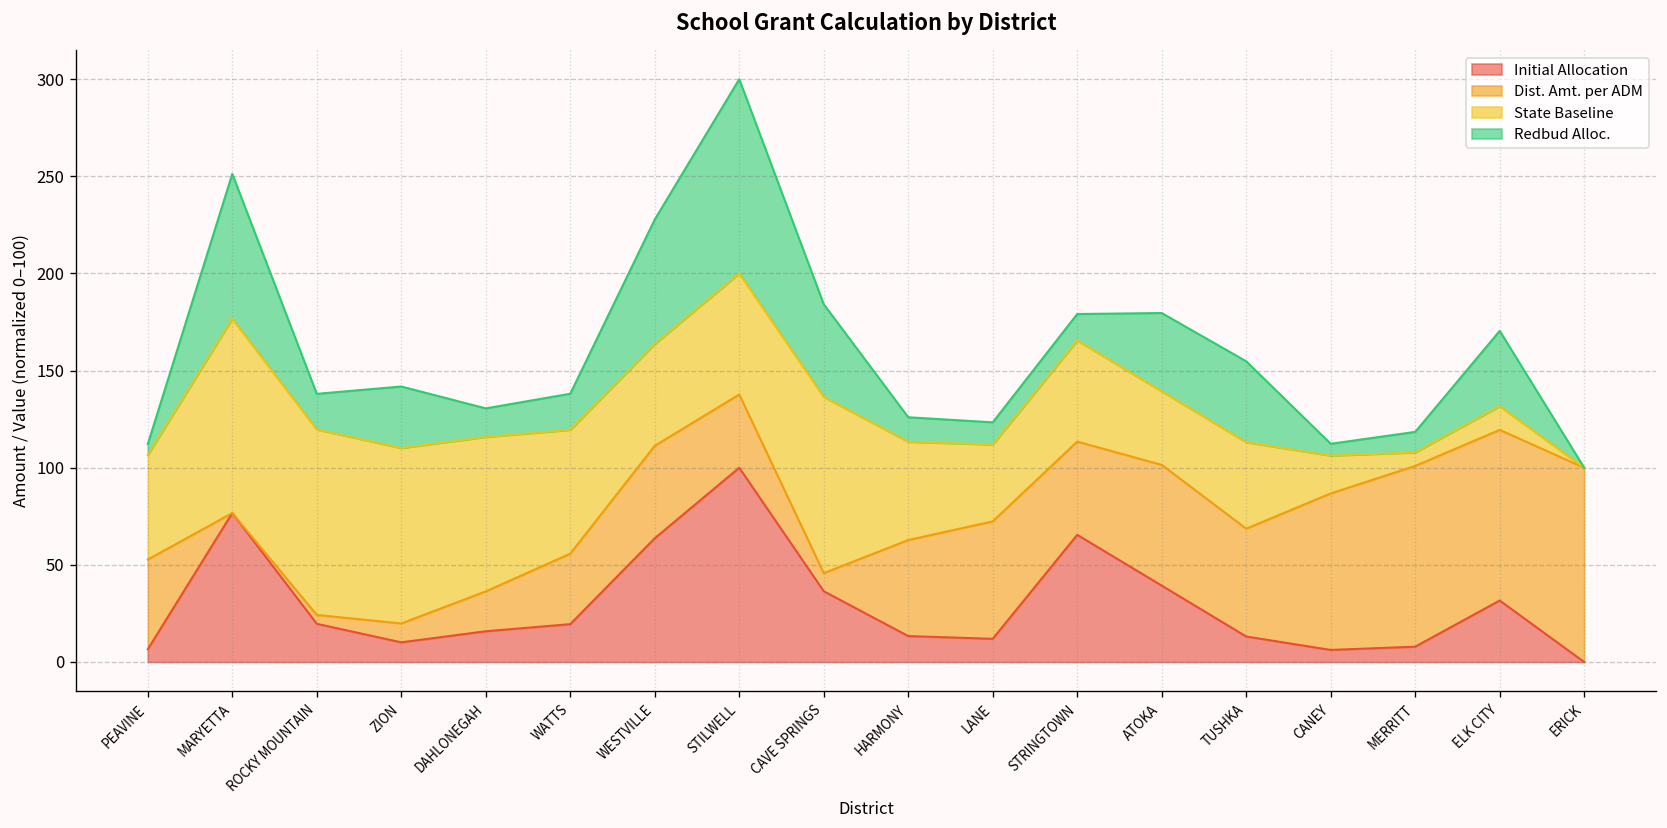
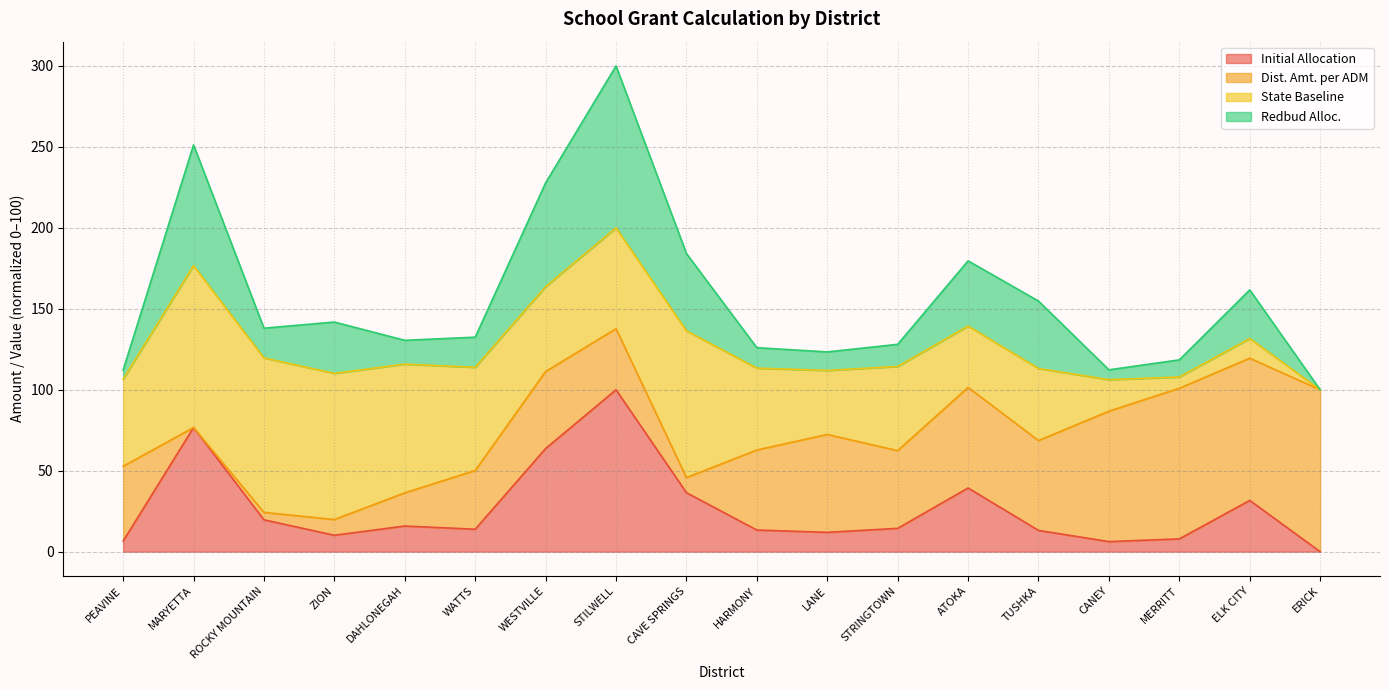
Initial Allocation, WATTS: 19 -> 14
Initial Allocation, STRINGTOWN: 65 -> 14
Redbud Alloc., ELK CITY: 39 -> 30
